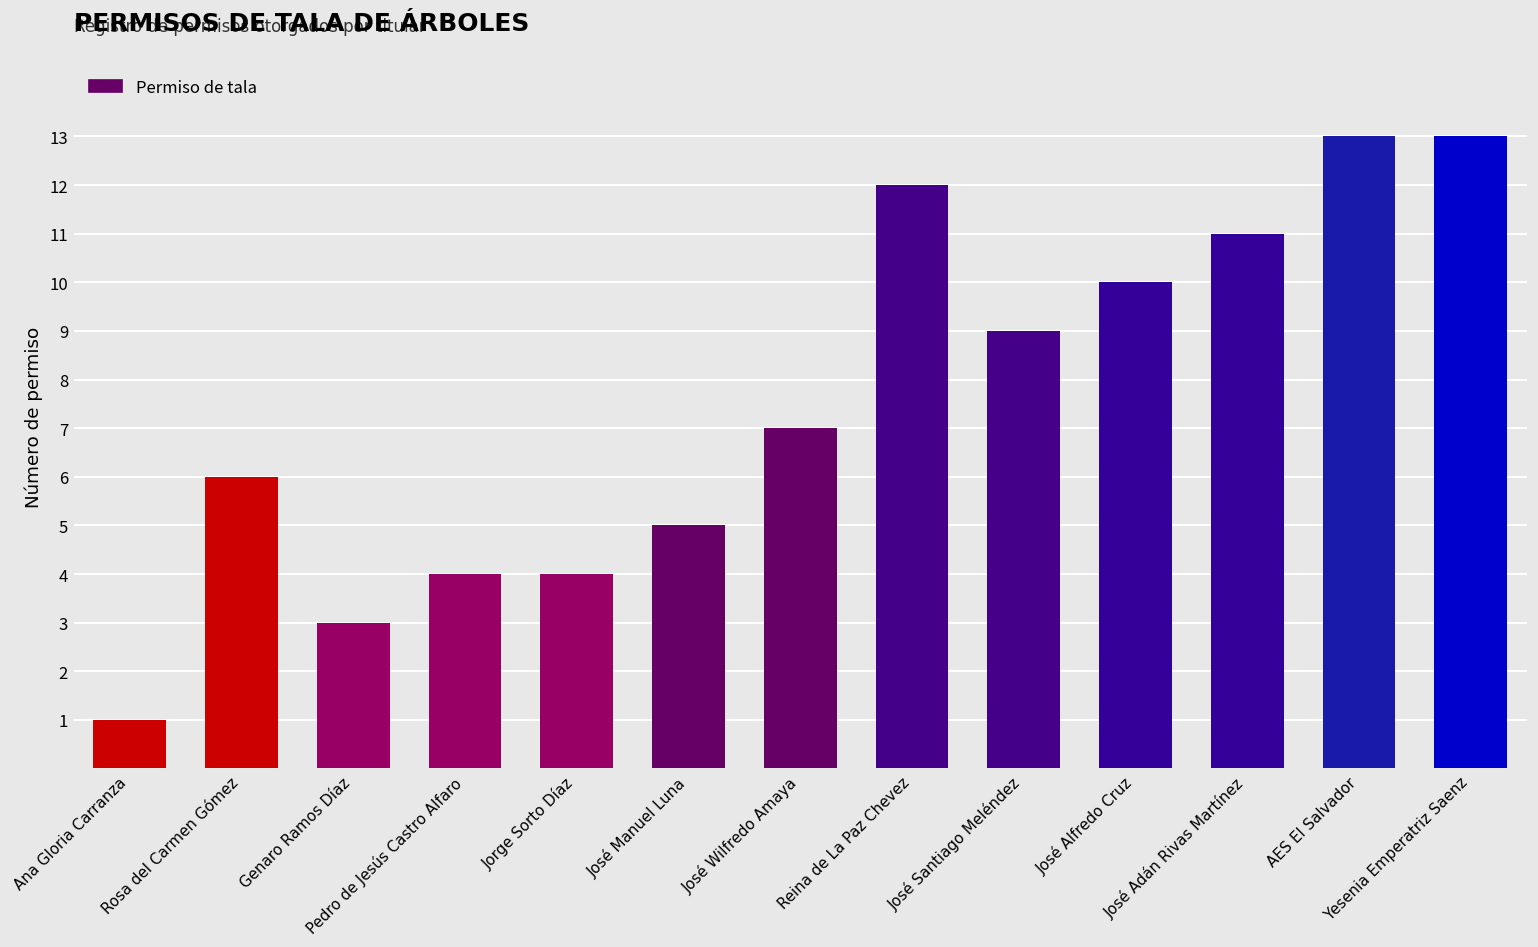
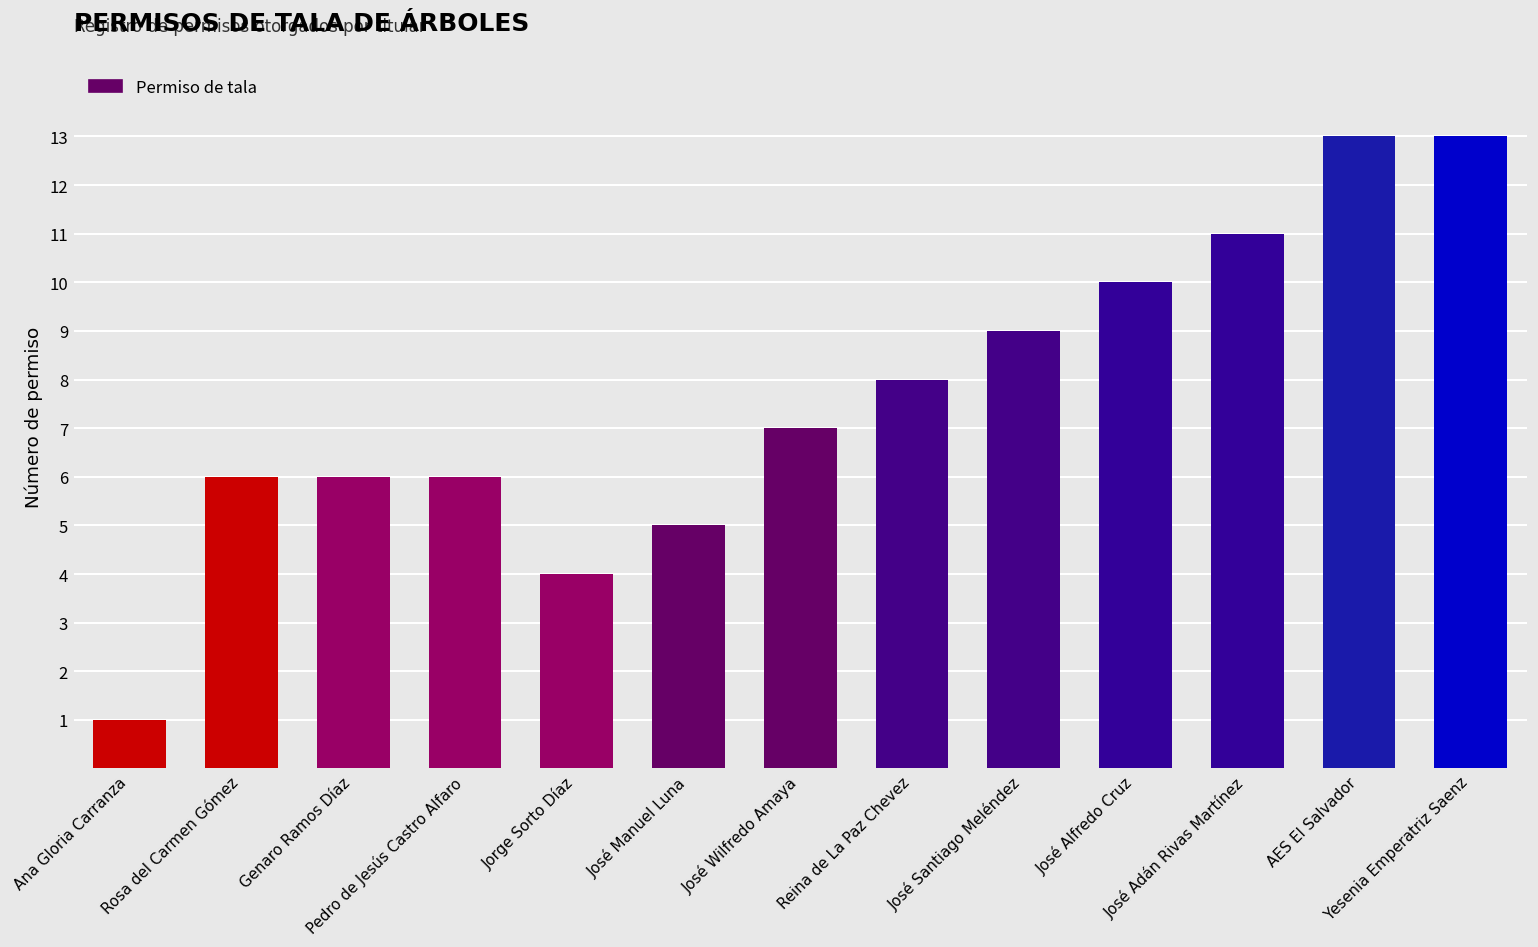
Genaro Ramos Díaz: 3 -> 6
Pedro de Jesús Castro Alfaro: 4 -> 6
Reina de La Paz Chevez: 12 -> 8
